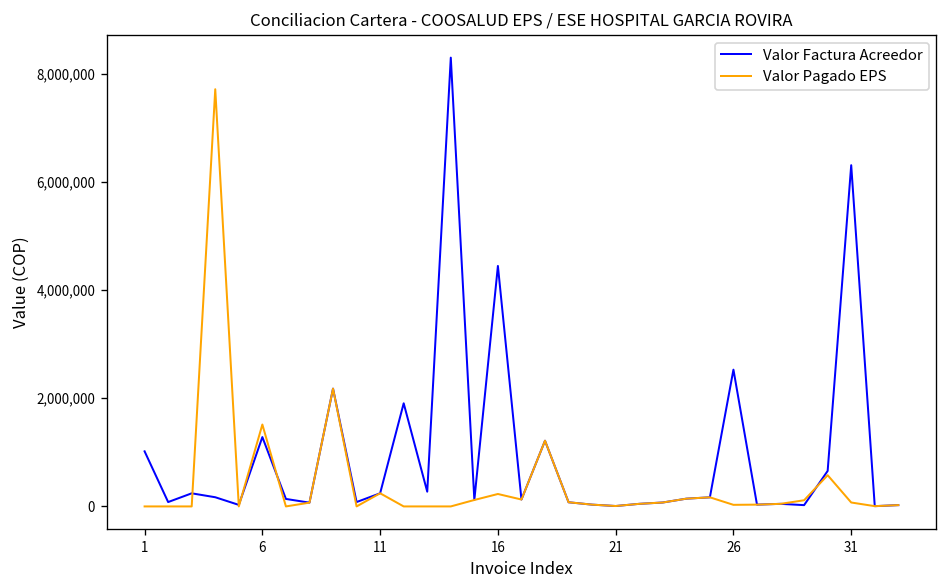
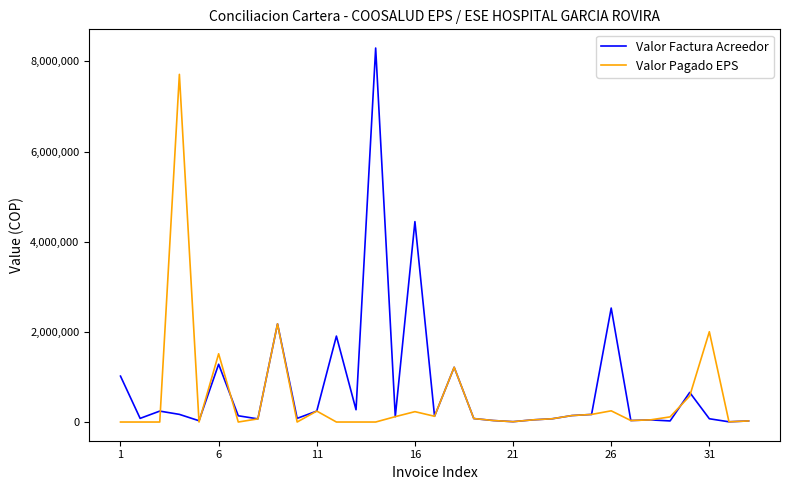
Valor Pagado EPS, 26: 0 -> 200,000
Valor Factura Acreedor, 31: 6,300,000 -> 100,000
Valor Pagado EPS, 31: 100,000 -> 2,000,000
